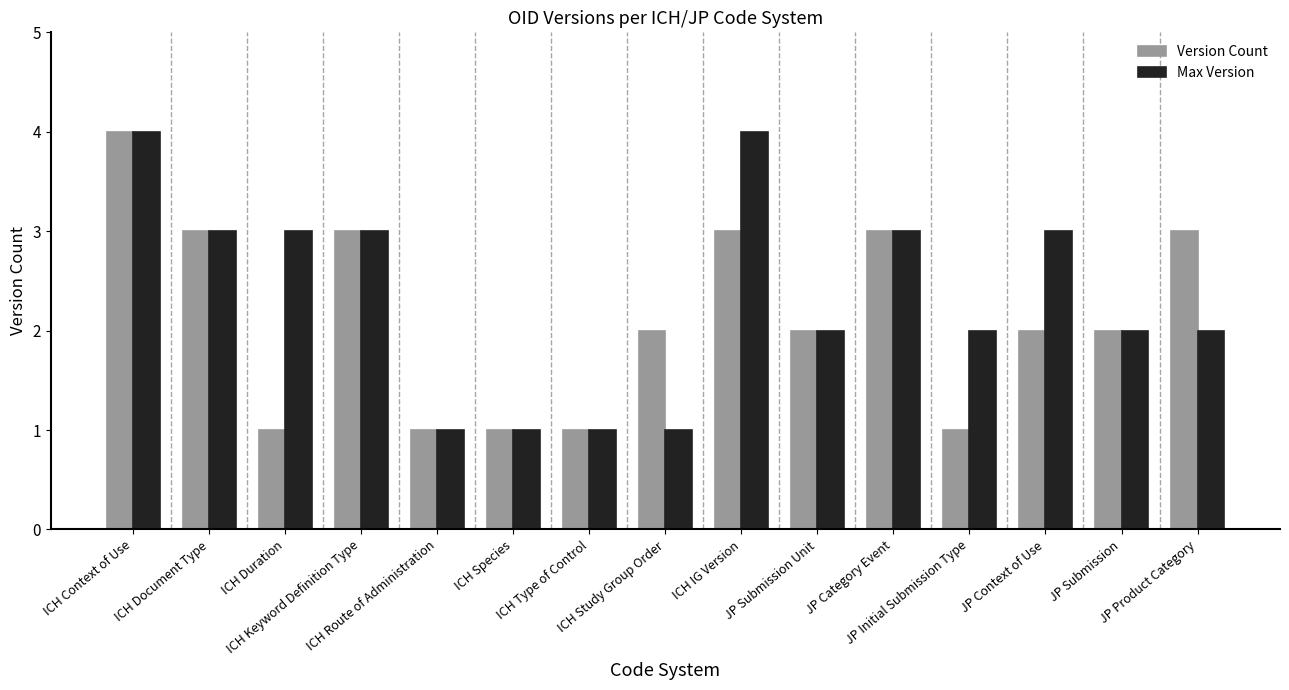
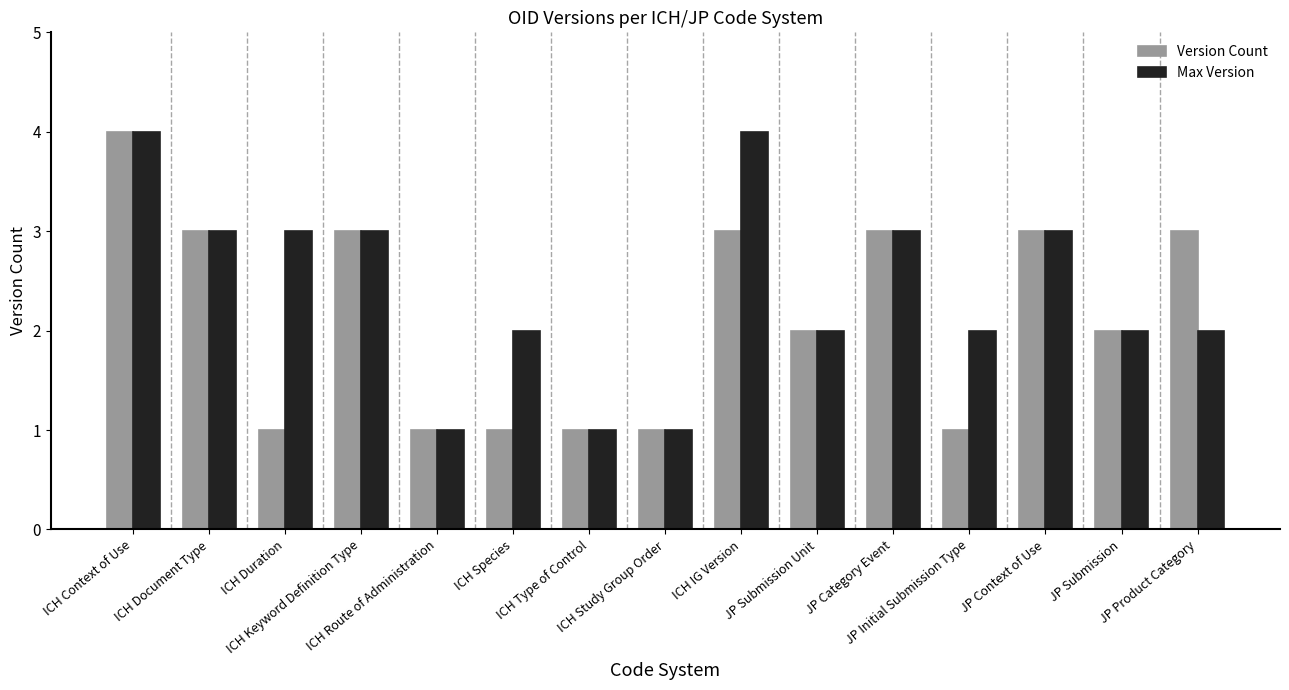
Max Version, ICH Species: 1 -> 2
Version Count, ICH Study Group Order: 2 -> 1
Version Count, JP Context of Use: 2 -> 3
